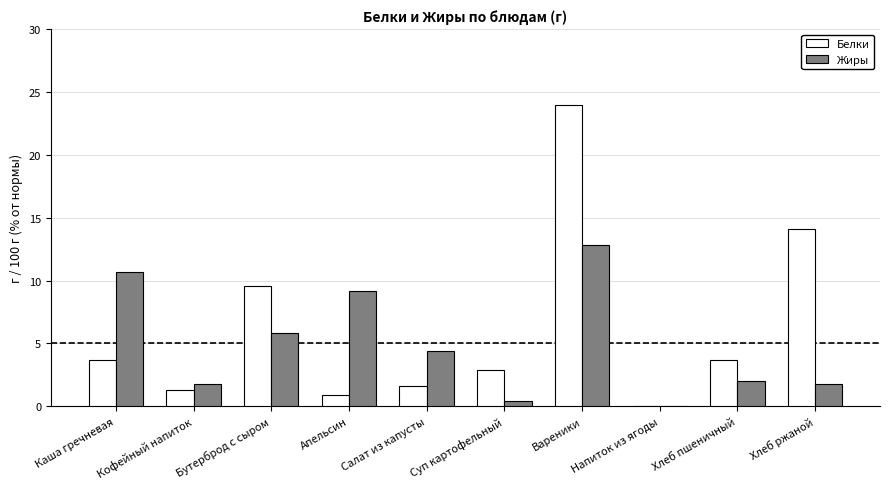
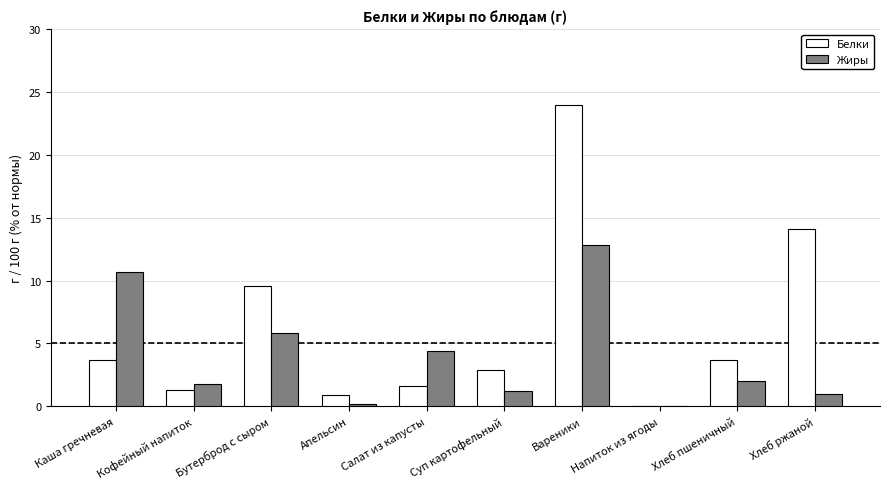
Жиры, Апельсин: 9.2 -> 0.2
Жиры, Суп картофельный: 0.4 -> 1.2
Жиры, Хлеб ржаной: 1.8 -> 1.0
